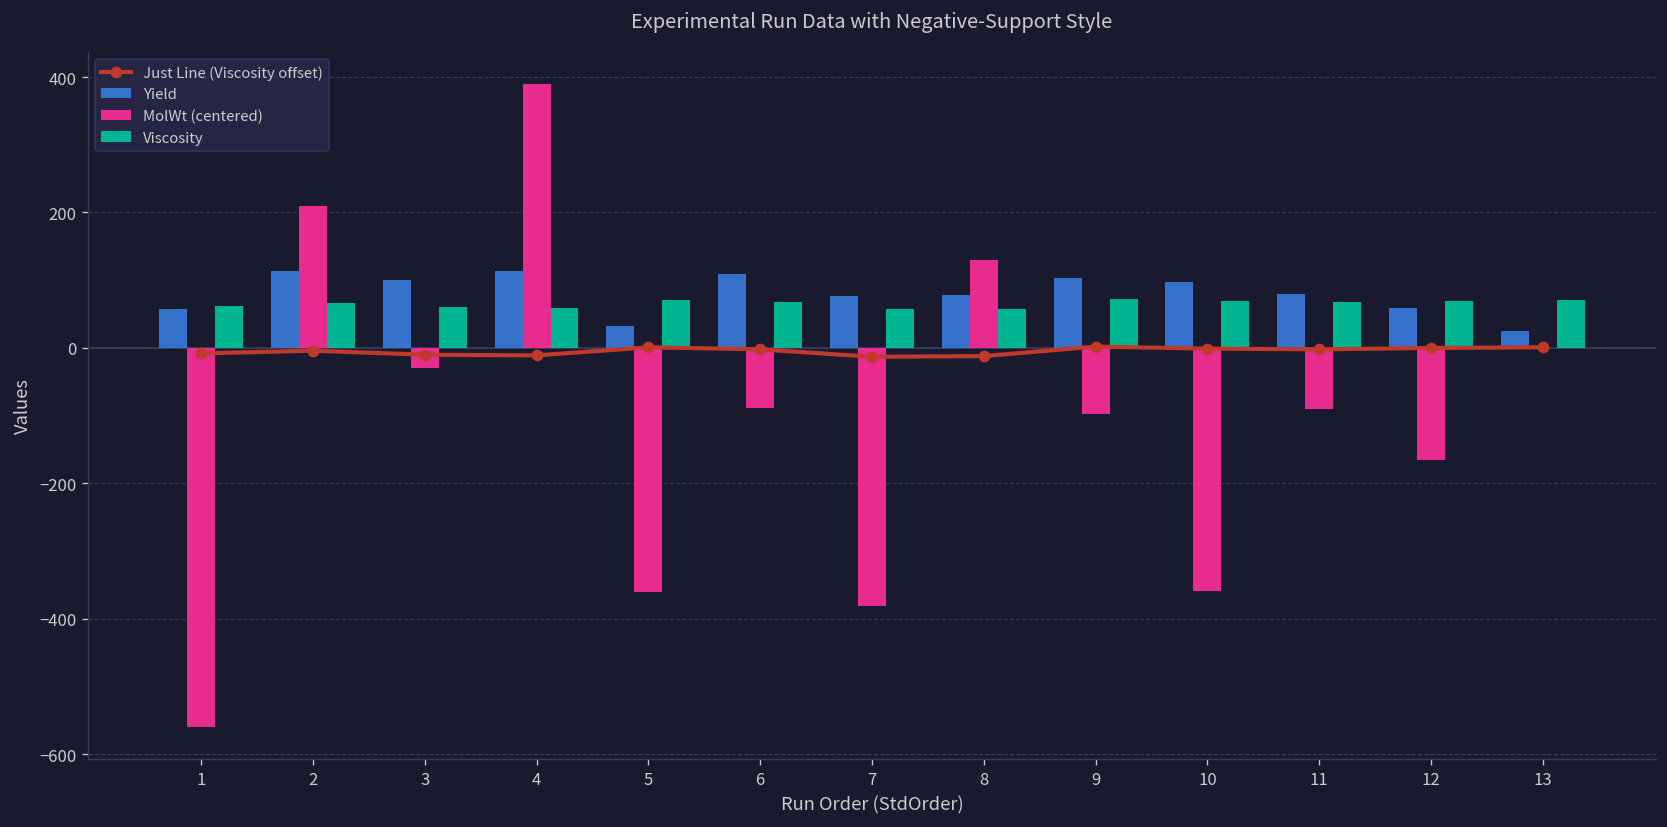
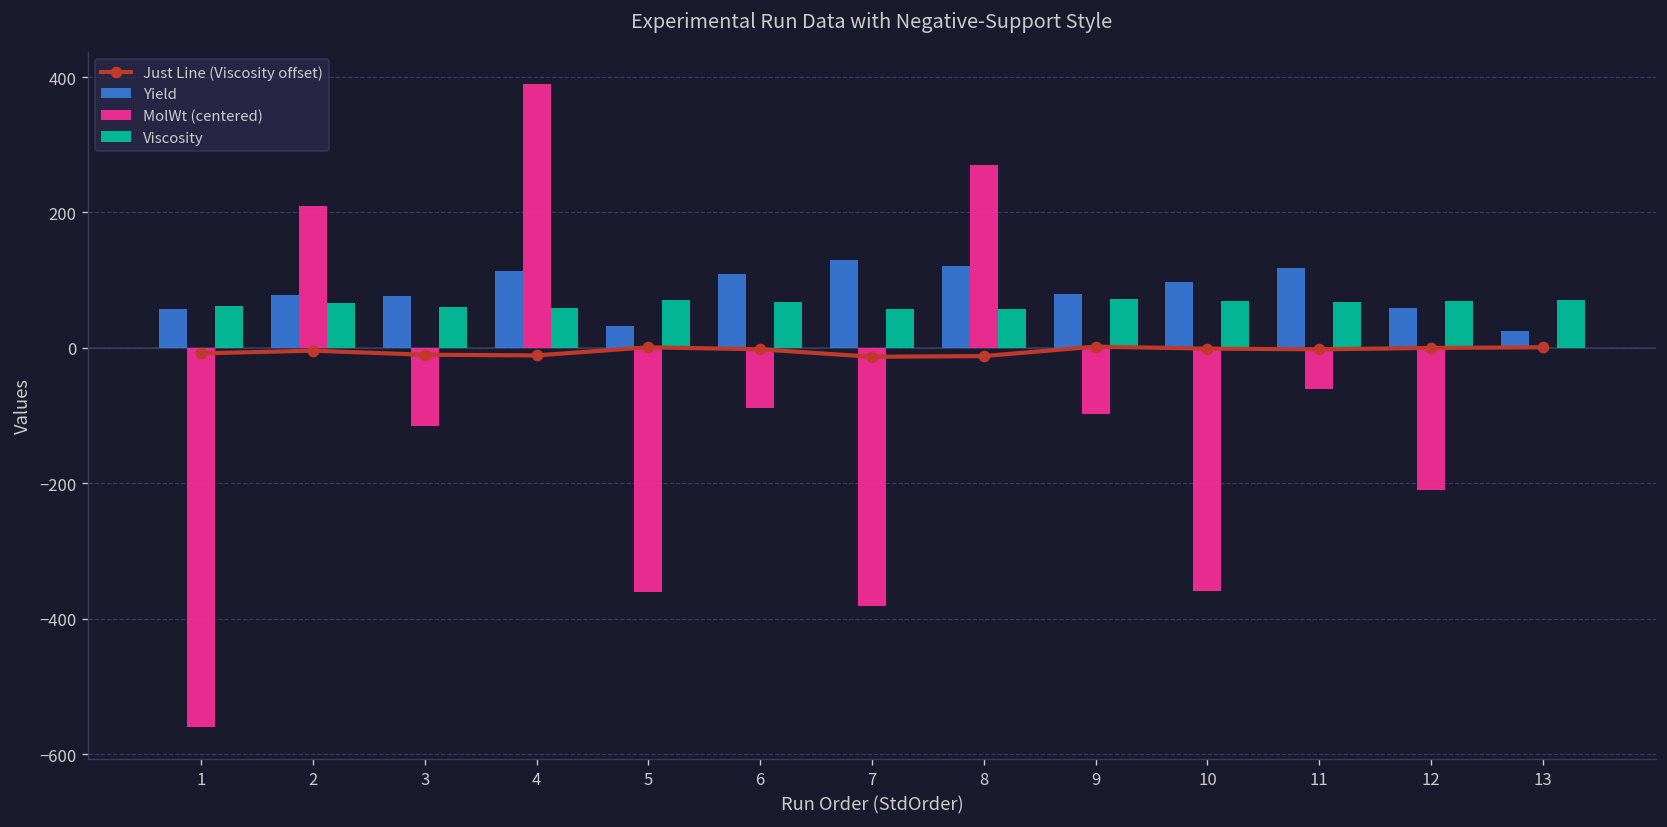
Yield, 2: 110 -> 80
Yield, 3: 100 -> 80
MolWt (centered), 3: -30 -> -120
Yield, 7: 80 -> 130
Yield, 8: 80 -> 120
MolWt (centered), 8: 130 -> 270
Yield, 9: 100 -> 80
Yield, 11: 80 -> 120
MolWt (centered), 11: -90 -> -60
MolWt (centered), 12: -170 -> -210
